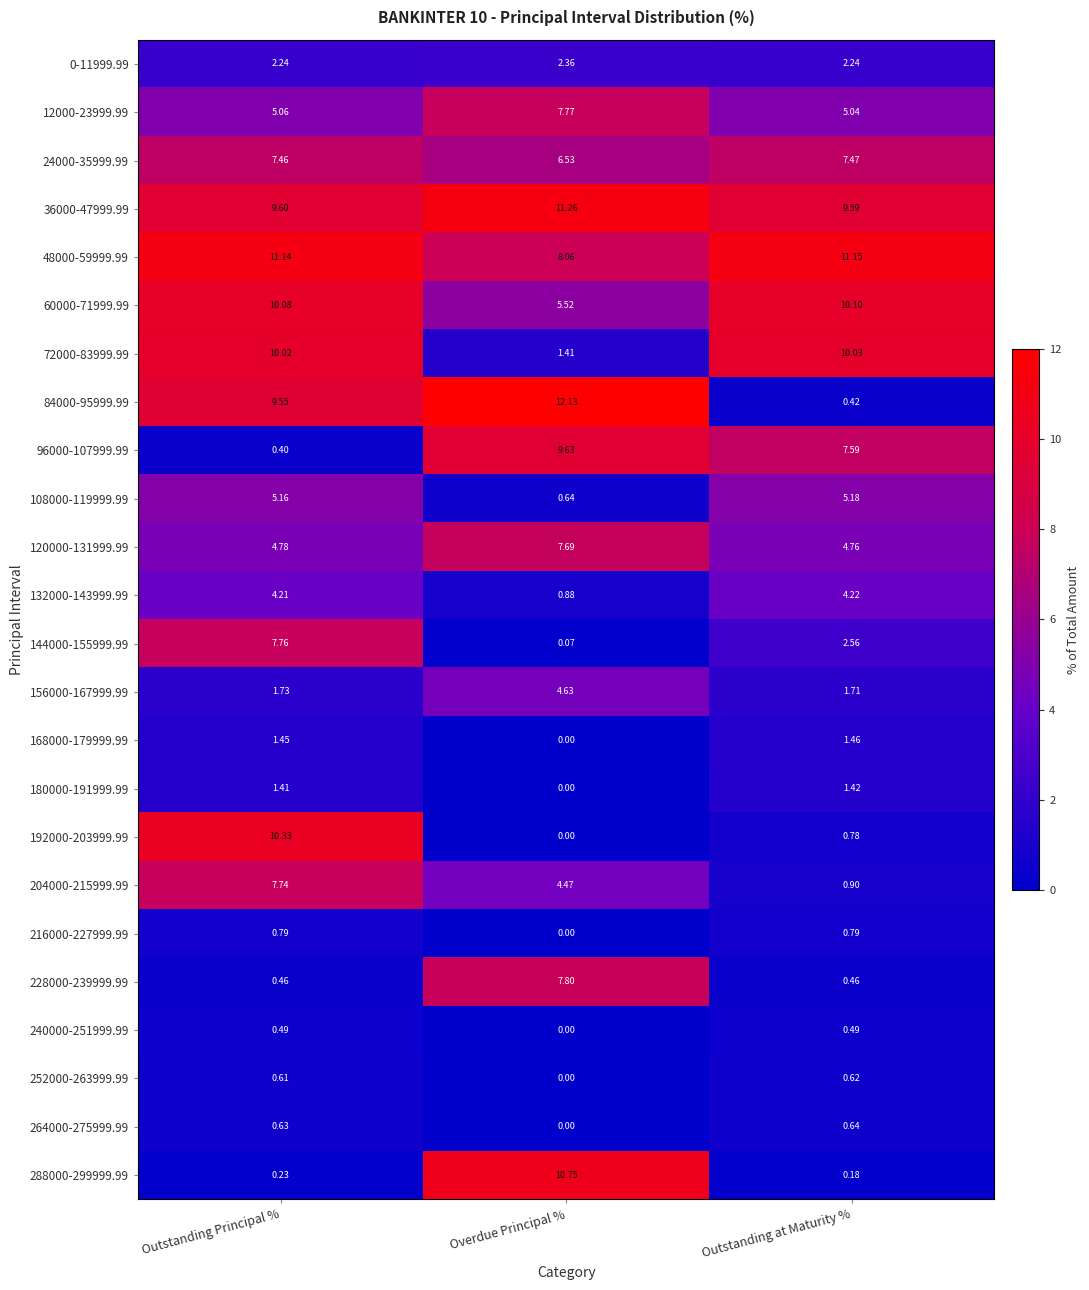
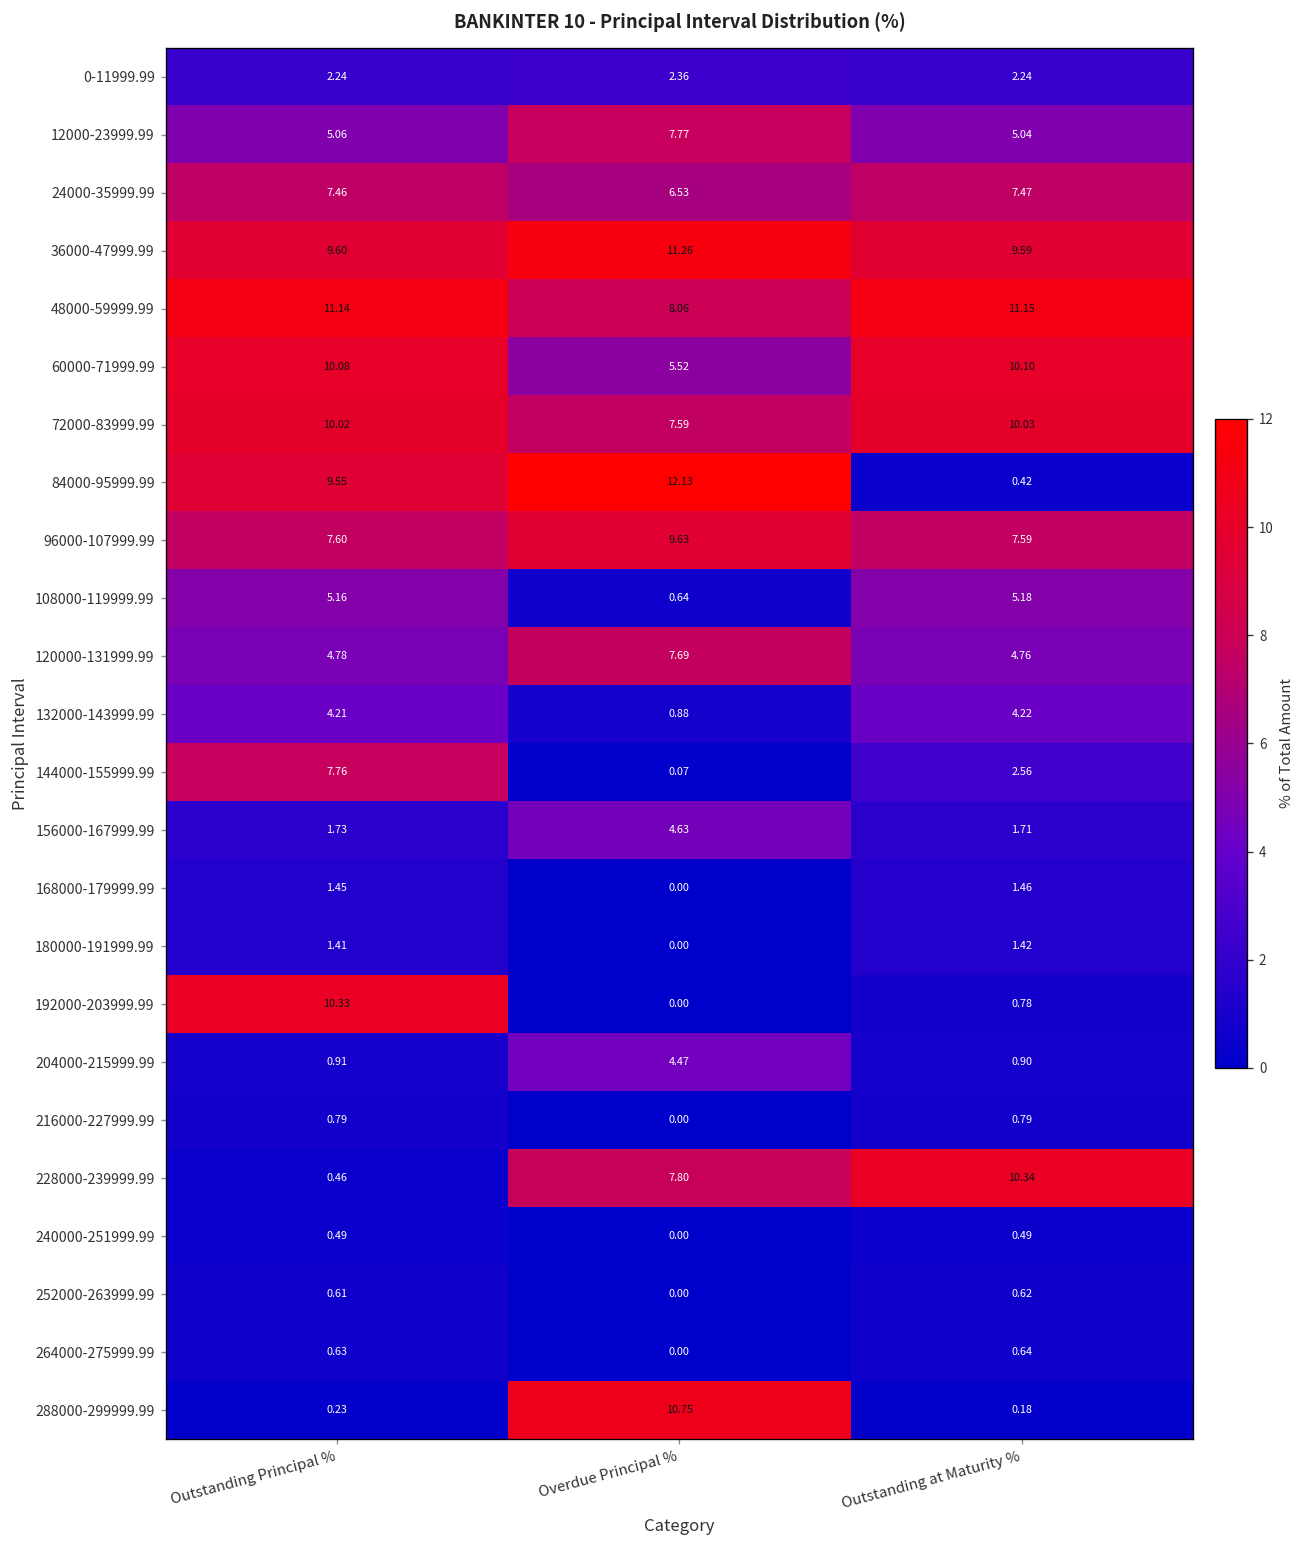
72000-83999.99, Overdue Principal %: 1.41 -> 7.59
96000-107999.99, Outstanding Principal %: 0.40 -> 7.60
204000-215999.99, Outstanding Principal %: 7.74 -> 0.91
228000-239999.99, Outstanding at Maturity %: 0.46 -> 10.34
